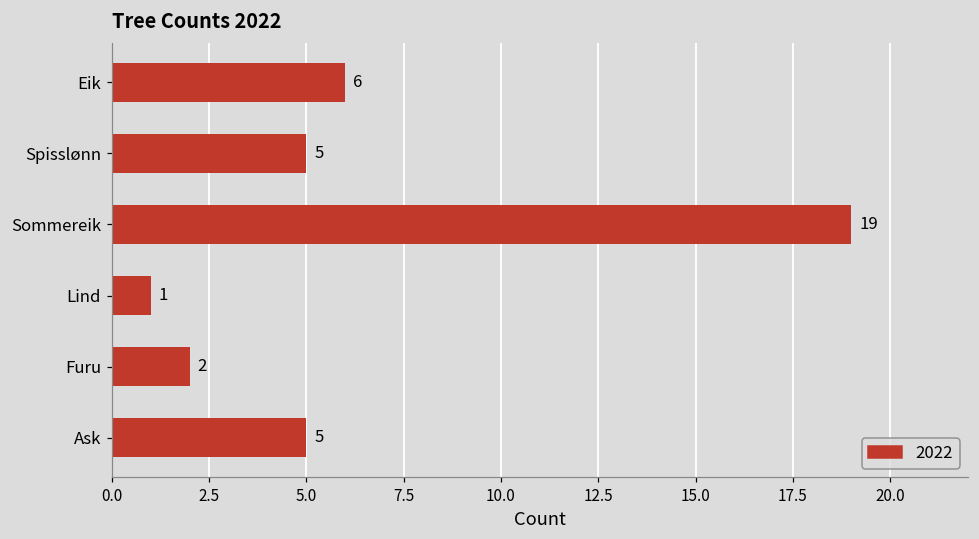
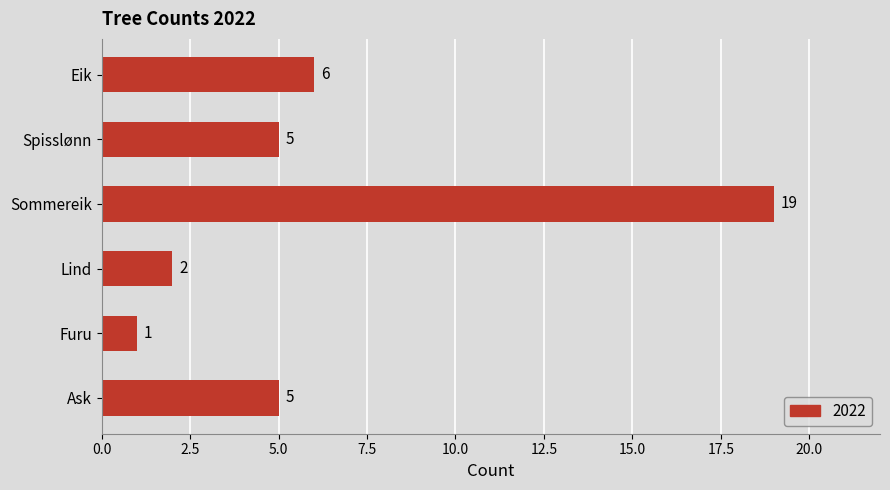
Lind: 1 -> 2
Furu: 2 -> 1
